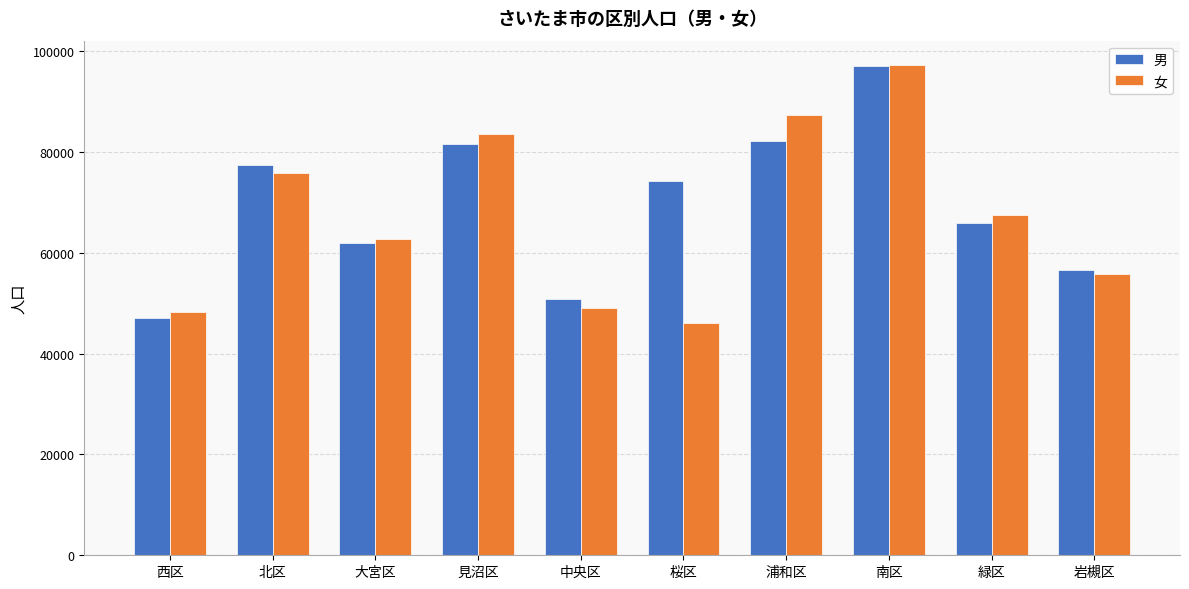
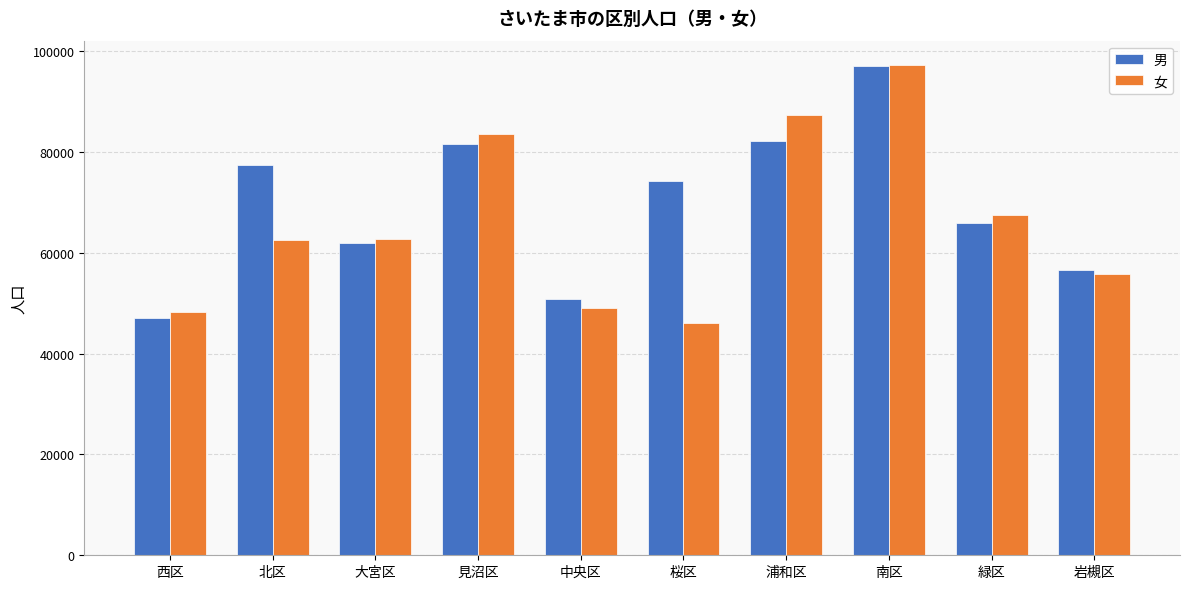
女, 北区: 76000 -> 62000
